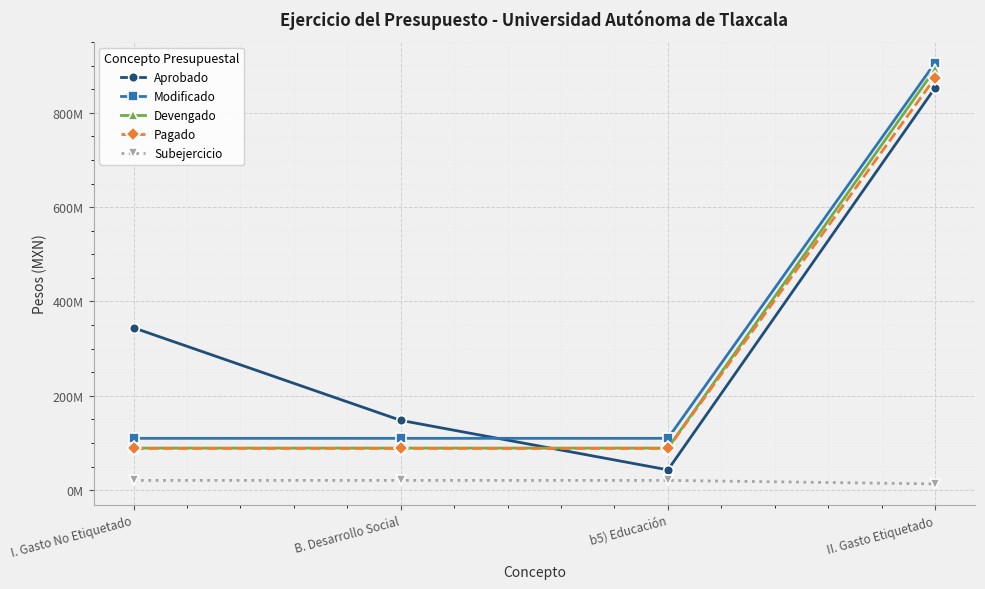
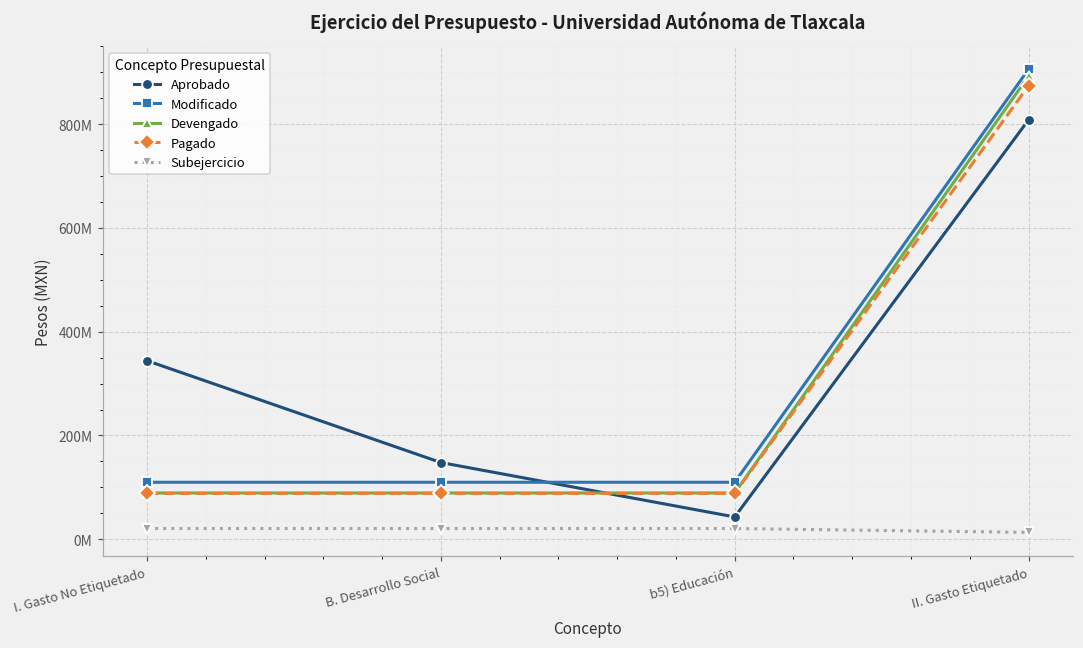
Aprobado, II. Gasto Etiquetado: 850000000 -> 810000000
